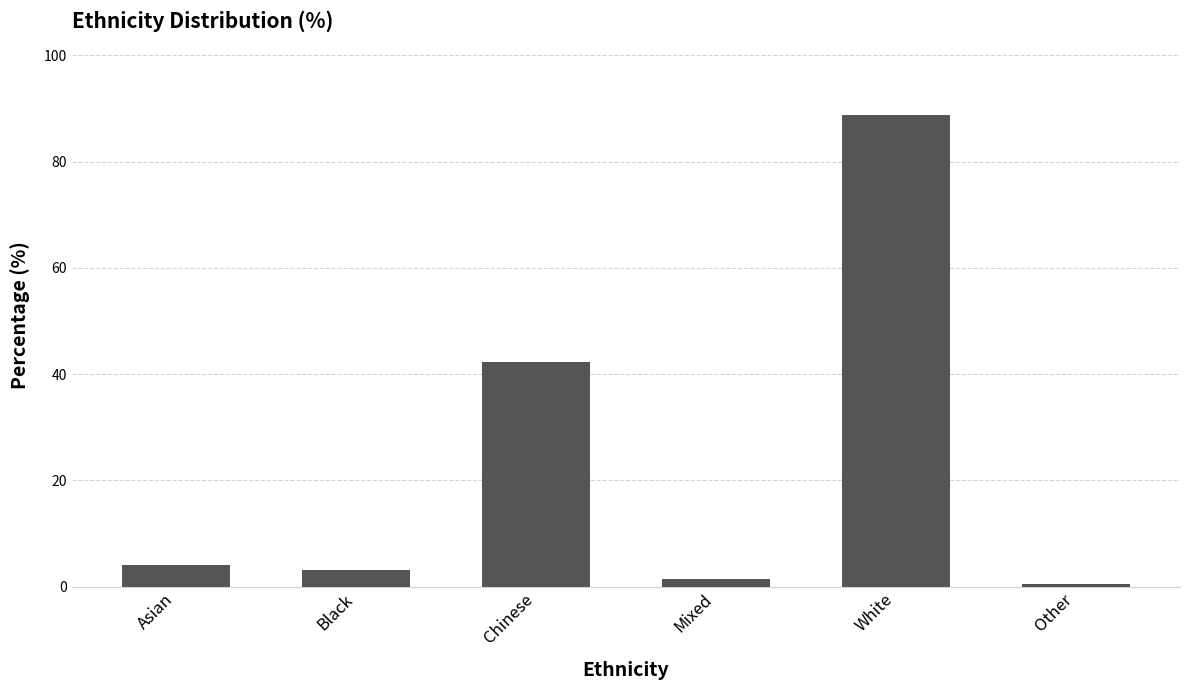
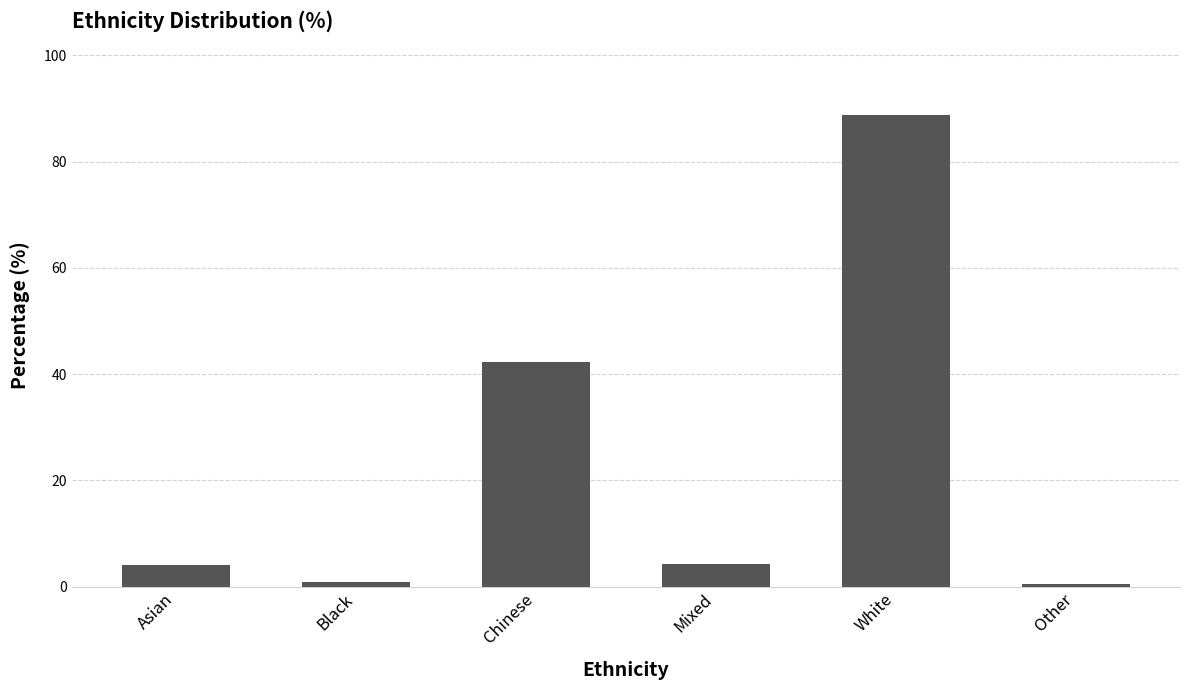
Black: 3 -> 1
Mixed: 1 -> 4
